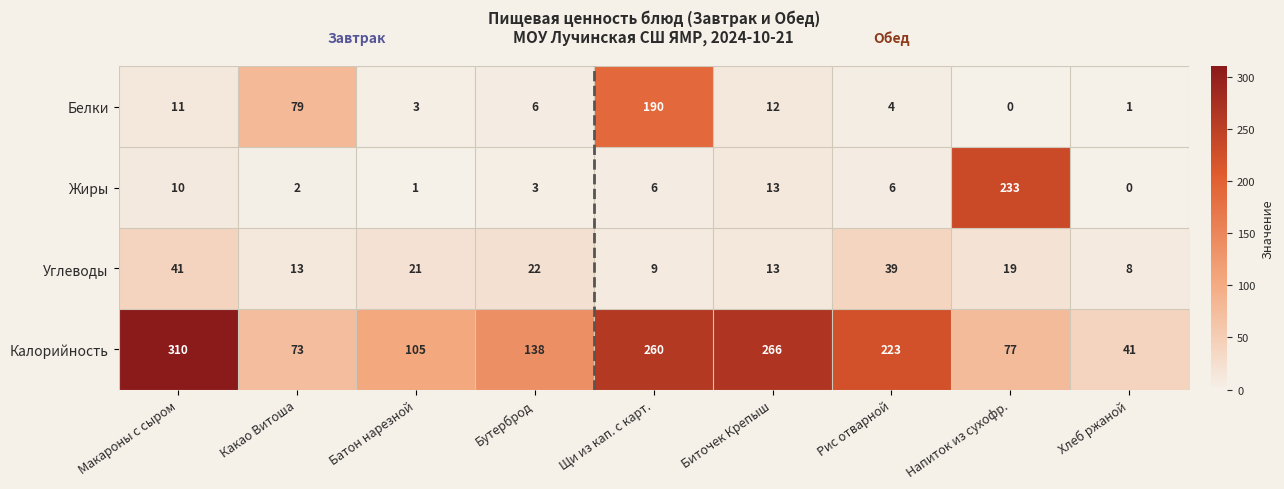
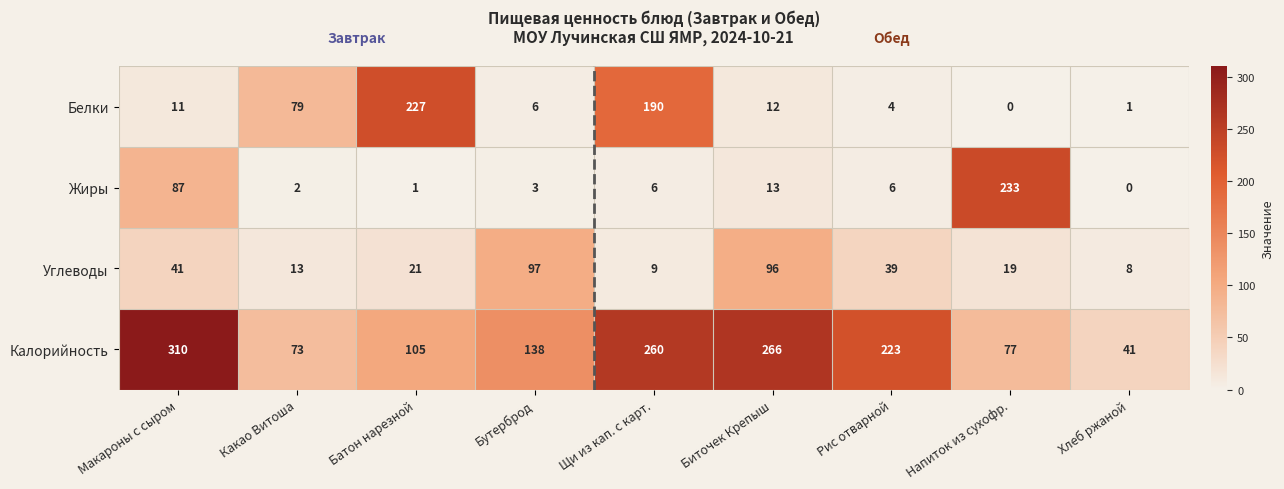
Белки, Батон нарезной: 3 -> 227
Жиры, Макароны с сыром: 10 -> 87
Углеводы, Бутерброд: 22 -> 97
Углеводы, Биточек Крепыш: 13 -> 96
